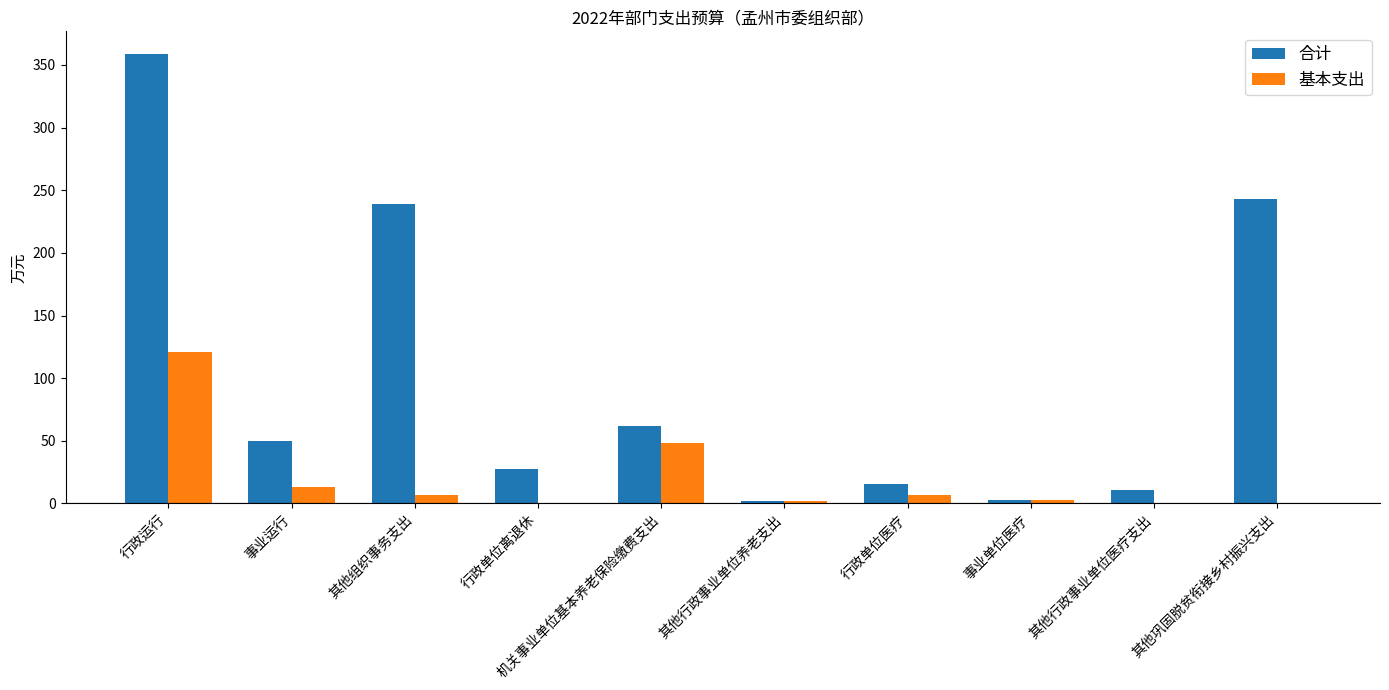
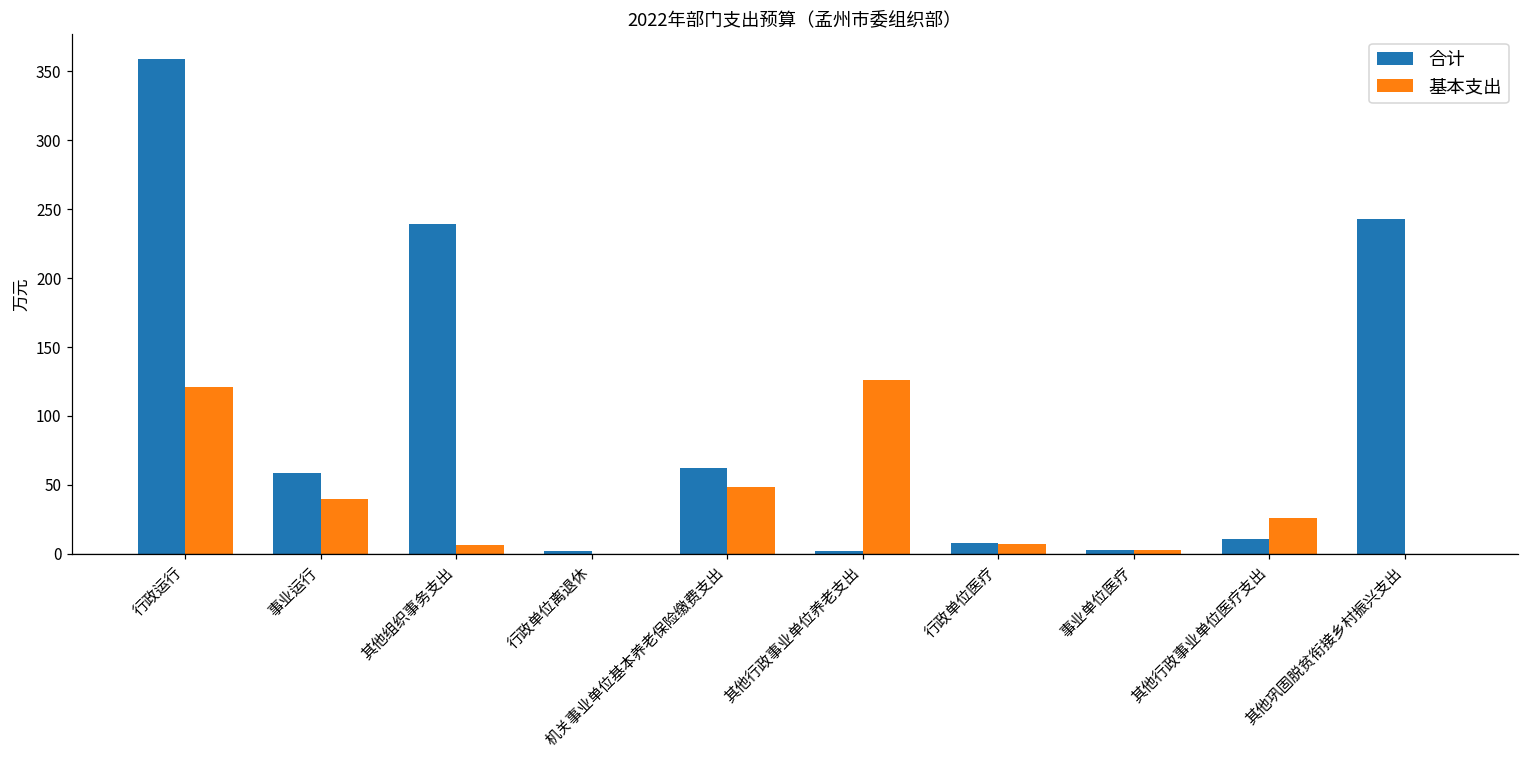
合计, 事业运行: 50 -> 58
基本支出, 事业运行: 13 -> 40
合计, 行政单位离退休: 27 -> 2
基本支出, 其他行政事业单位养老支出: 2 -> 126
合计, 行政单位医疗: 15 -> 8
基本支出, 其他行政事业单位医疗支出: 0 -> 26
